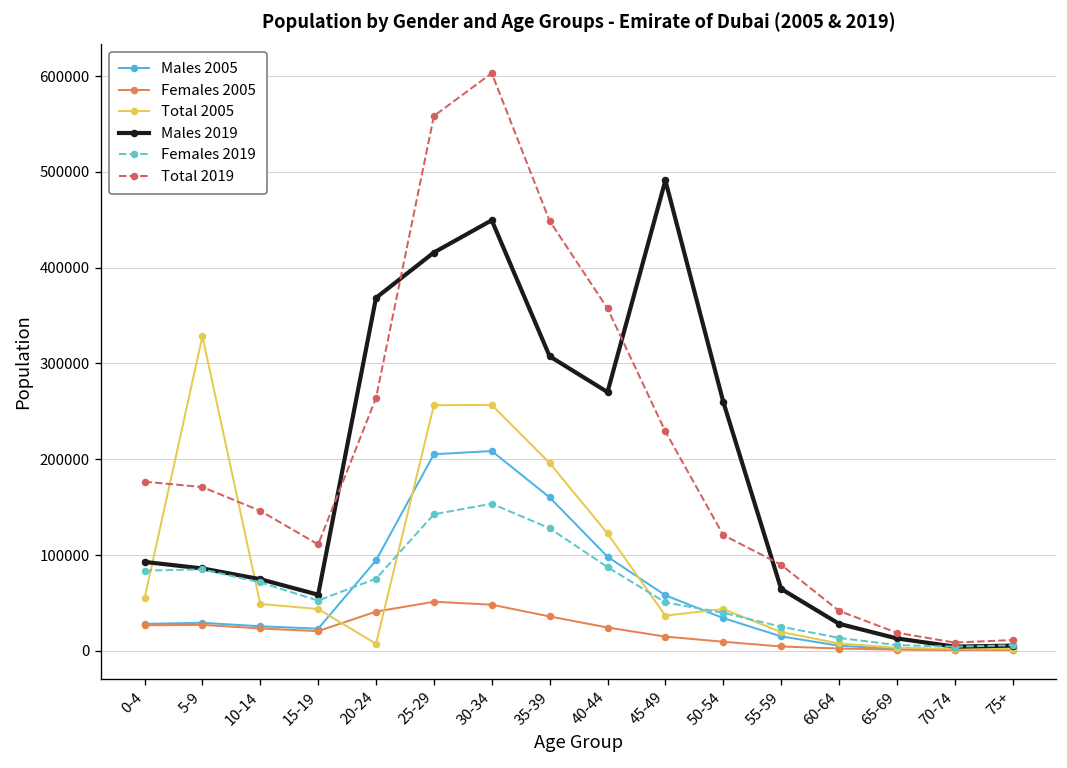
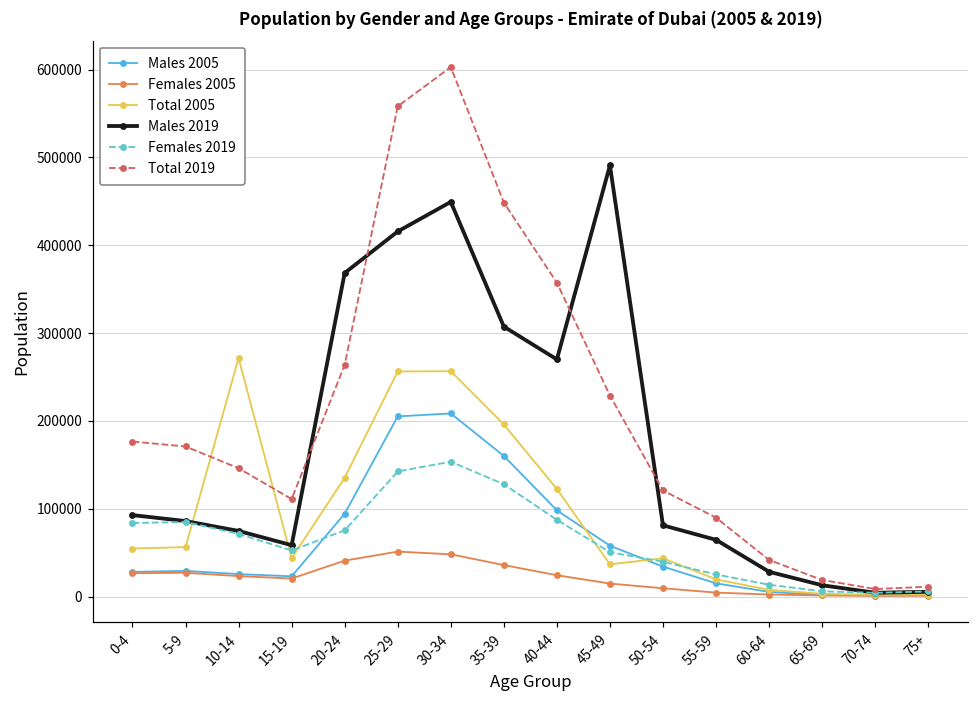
Total 2005, 5-9: 330000 -> 60000
Total 2005, 10-14: 50000 -> 270000
Total 2005, 20-24: 10000 -> 140000
Males 2019, 50-54: 260000 -> 80000
